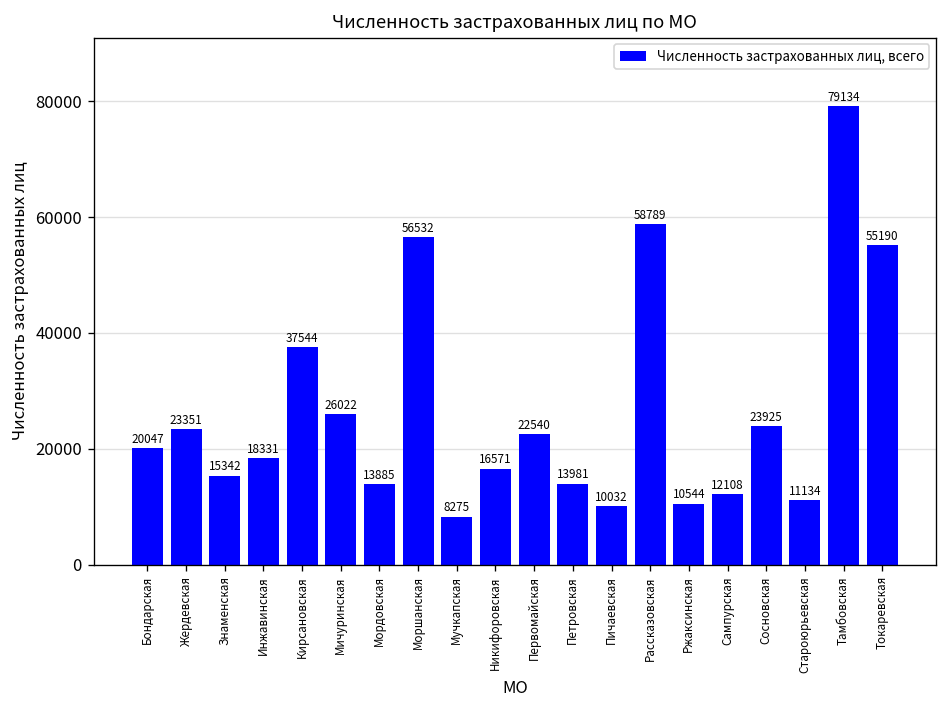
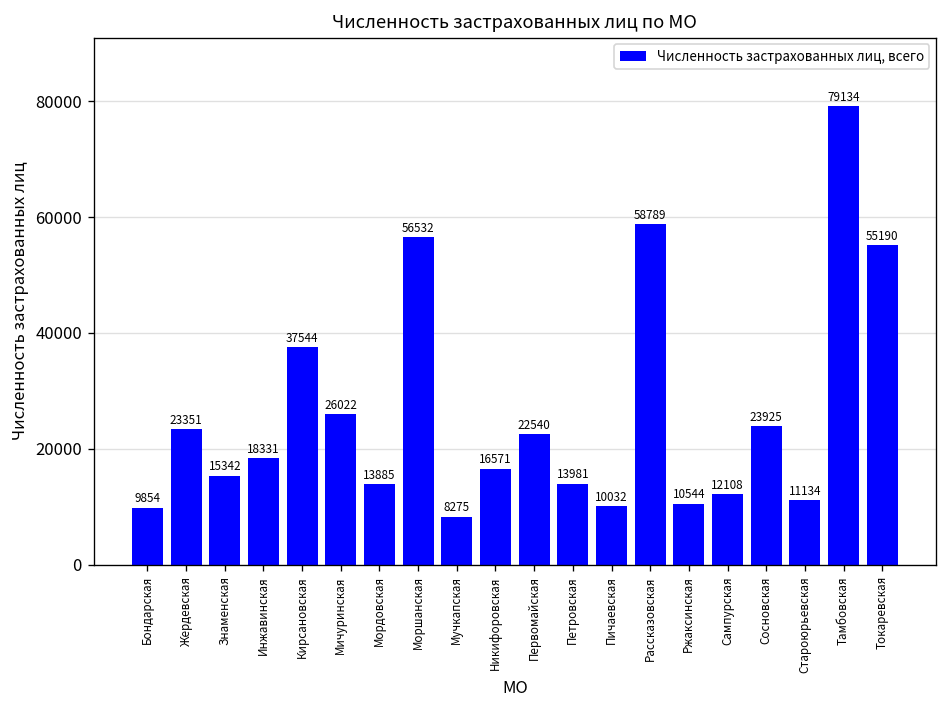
Бондарская: 20047 -> 9854
